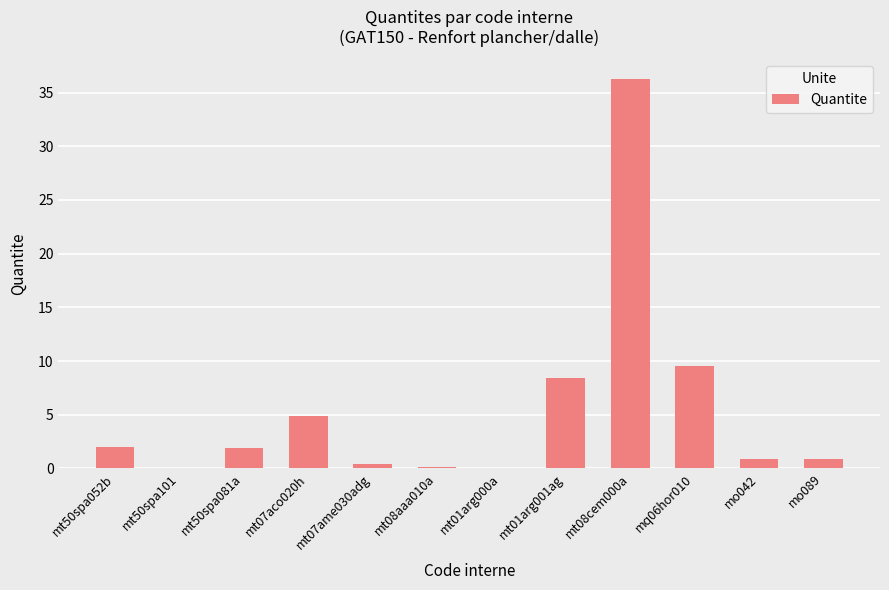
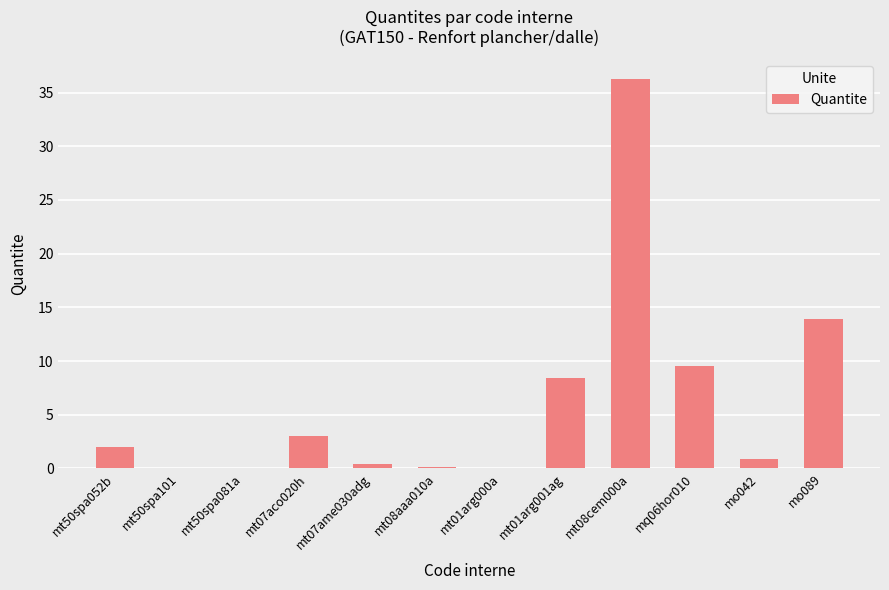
mt50spa081a: 1.9 -> 0.0
mt07aco020h: 4.9 -> 3.0
mo089: 0.9 -> 13.9
